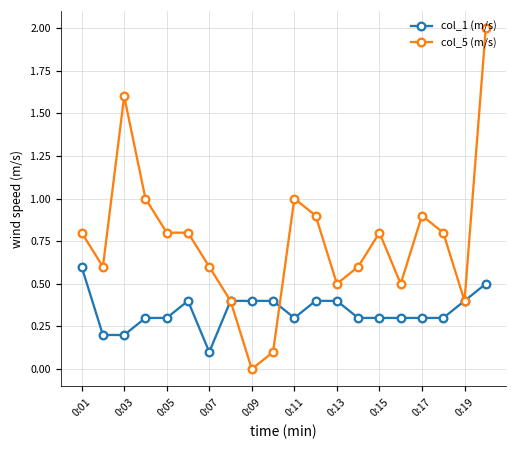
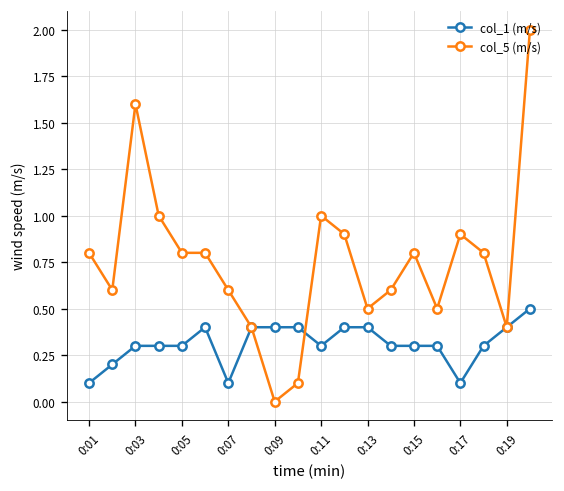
col_1 (m/s), 0:01: 0.6 -> 0.1
col_1 (m/s), 0:03: 0.2 -> 0.3
col_1 (m/s), 0:17: 0.3 -> 0.1
